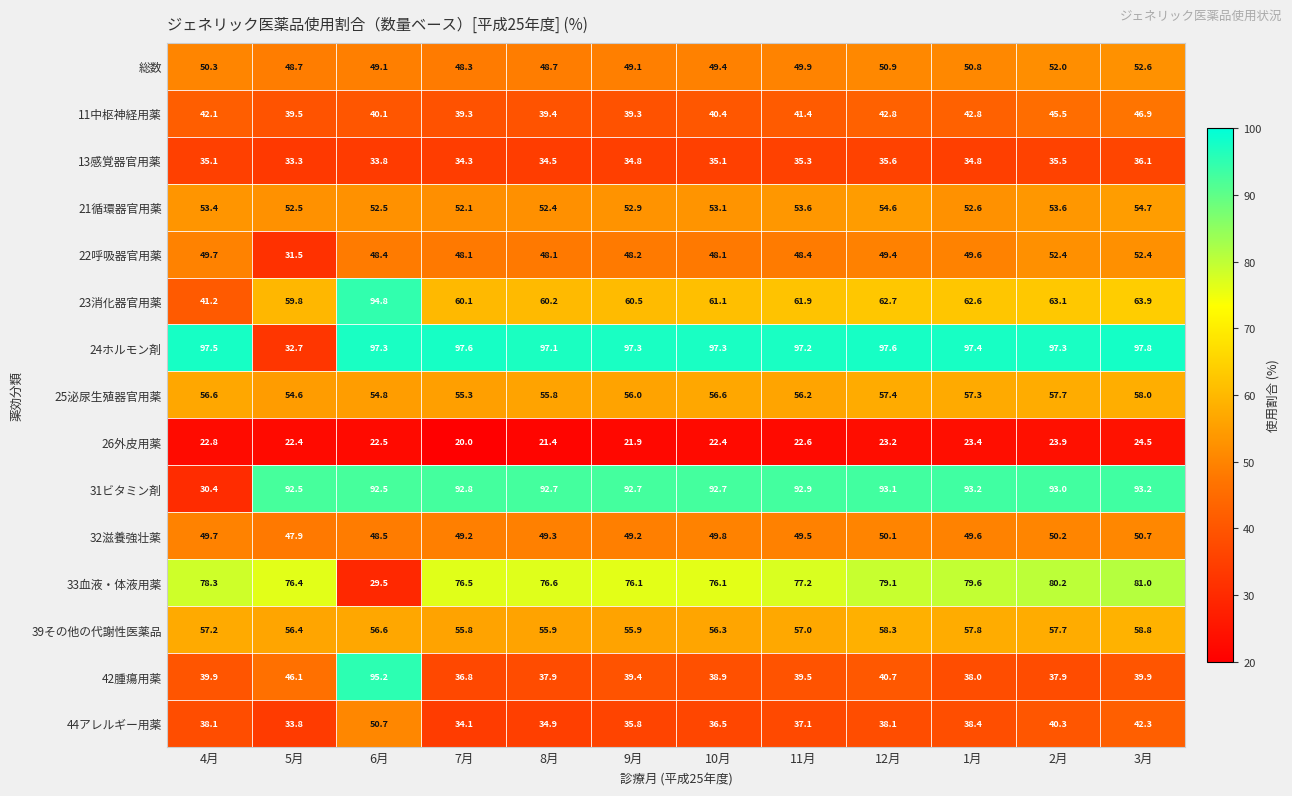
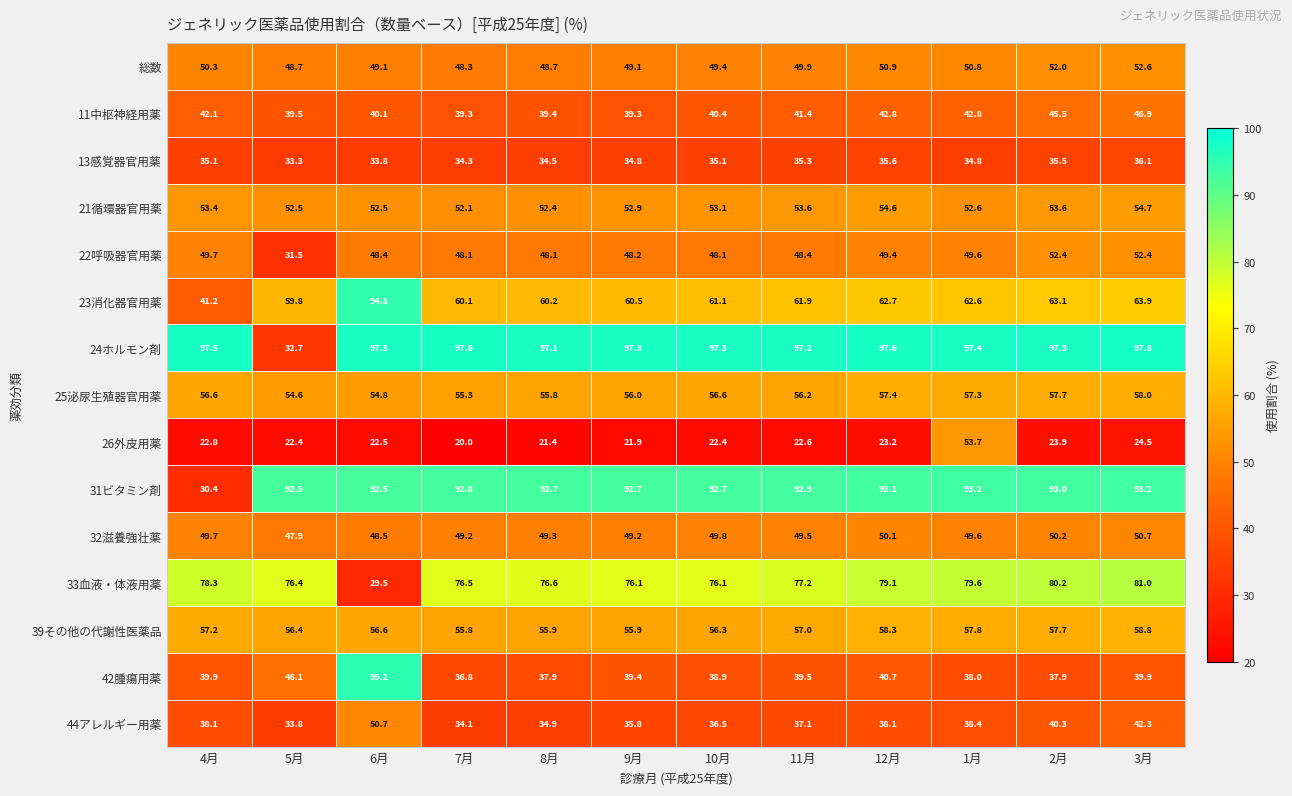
26外皮用薬, 1月: 23.4 -> 53.7
